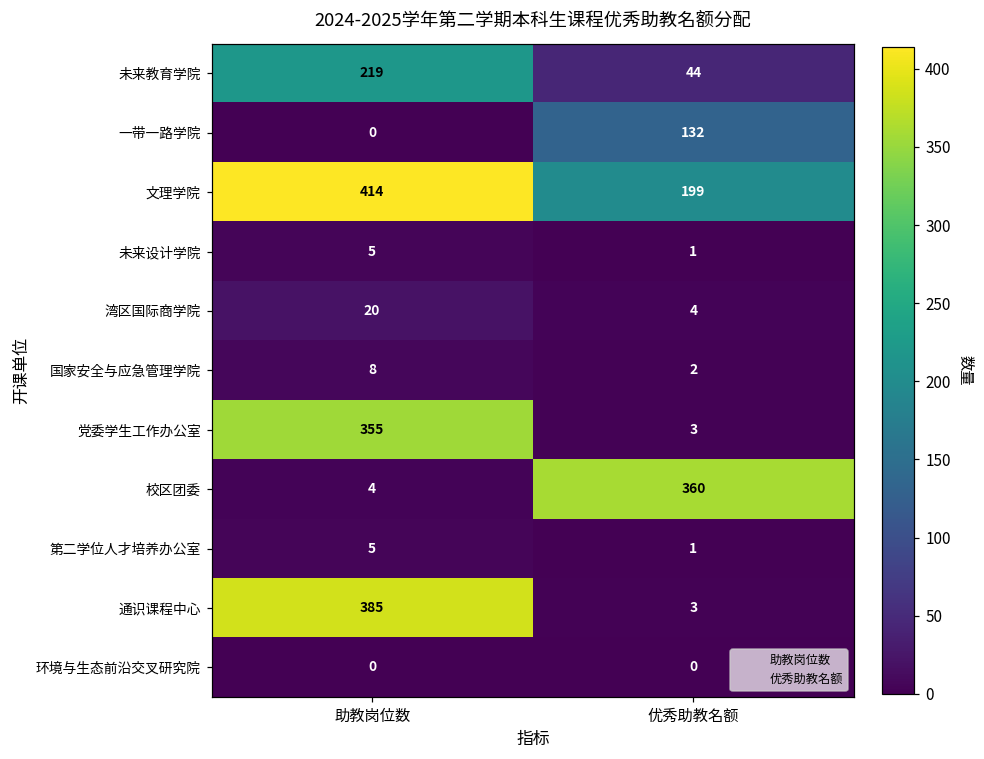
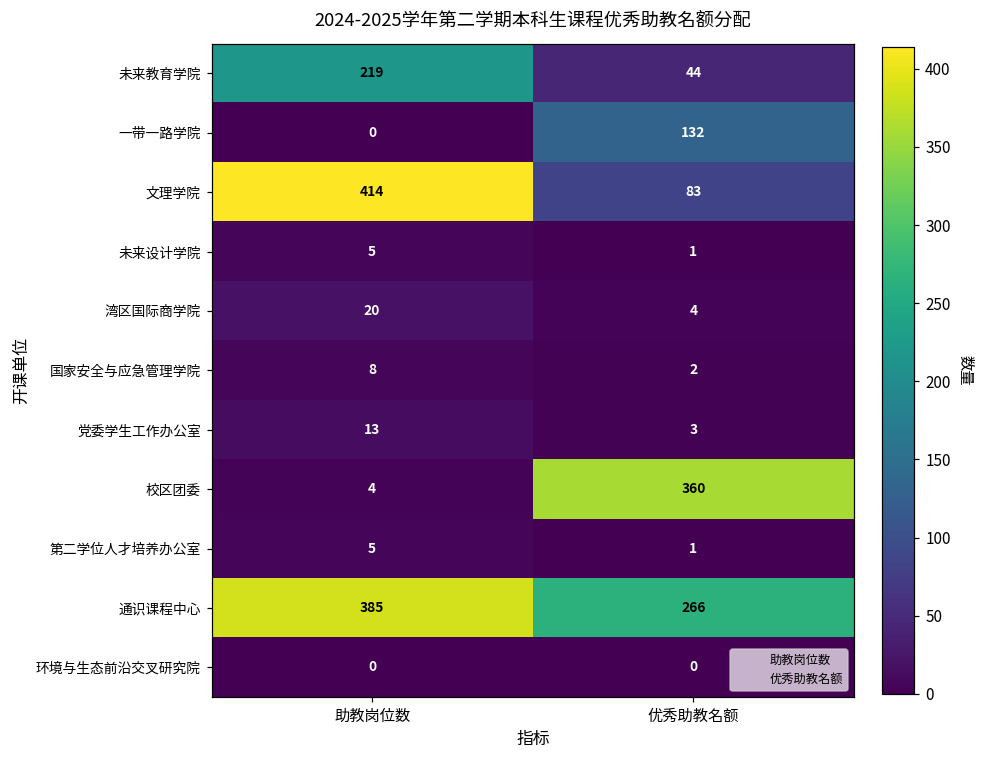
文理学院, 优秀助教名额: 199 -> 83
党委学生工作办公室, 助教岗位数: 355 -> 13
通识课程中心, 优秀助教名额: 3 -> 266
